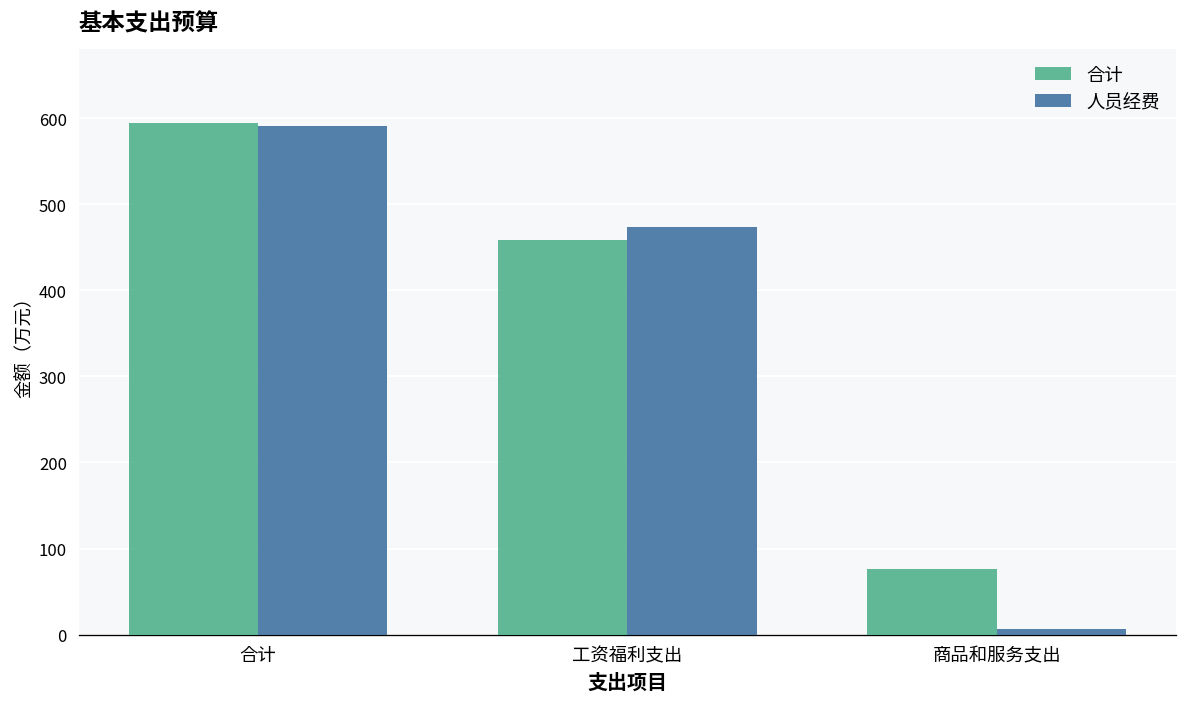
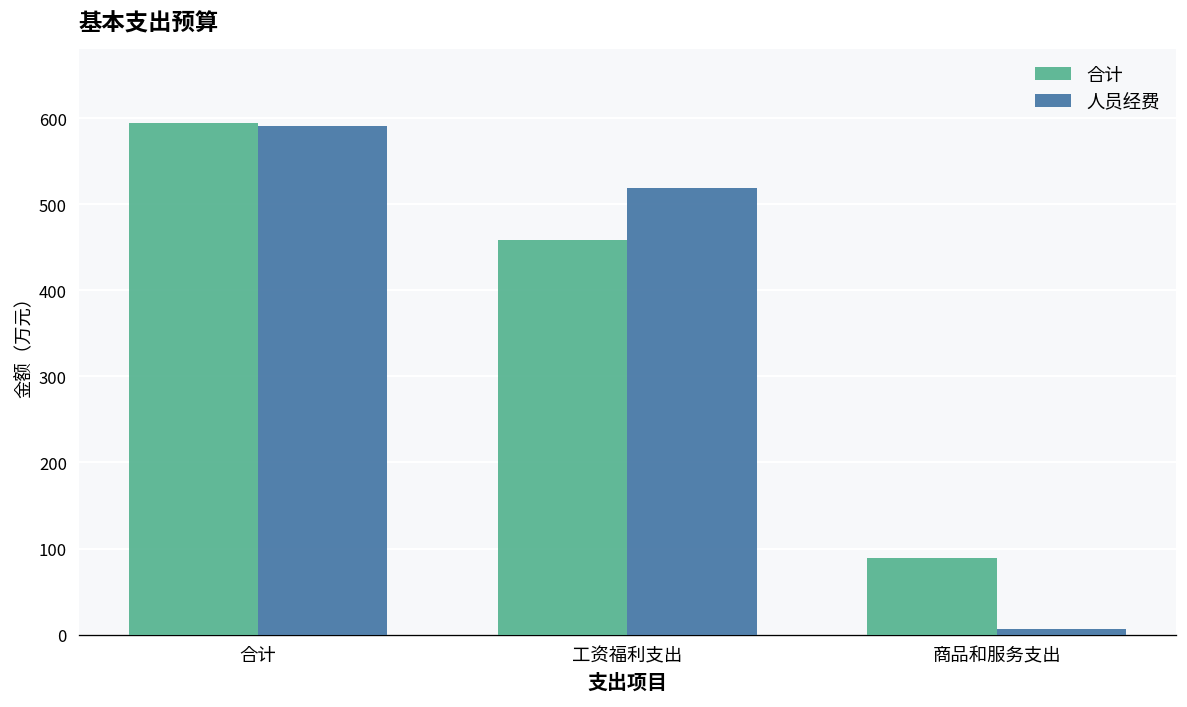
人员经费, 工资福利支出: 470 -> 520
合计, 商品和服务支出: 80 -> 90
